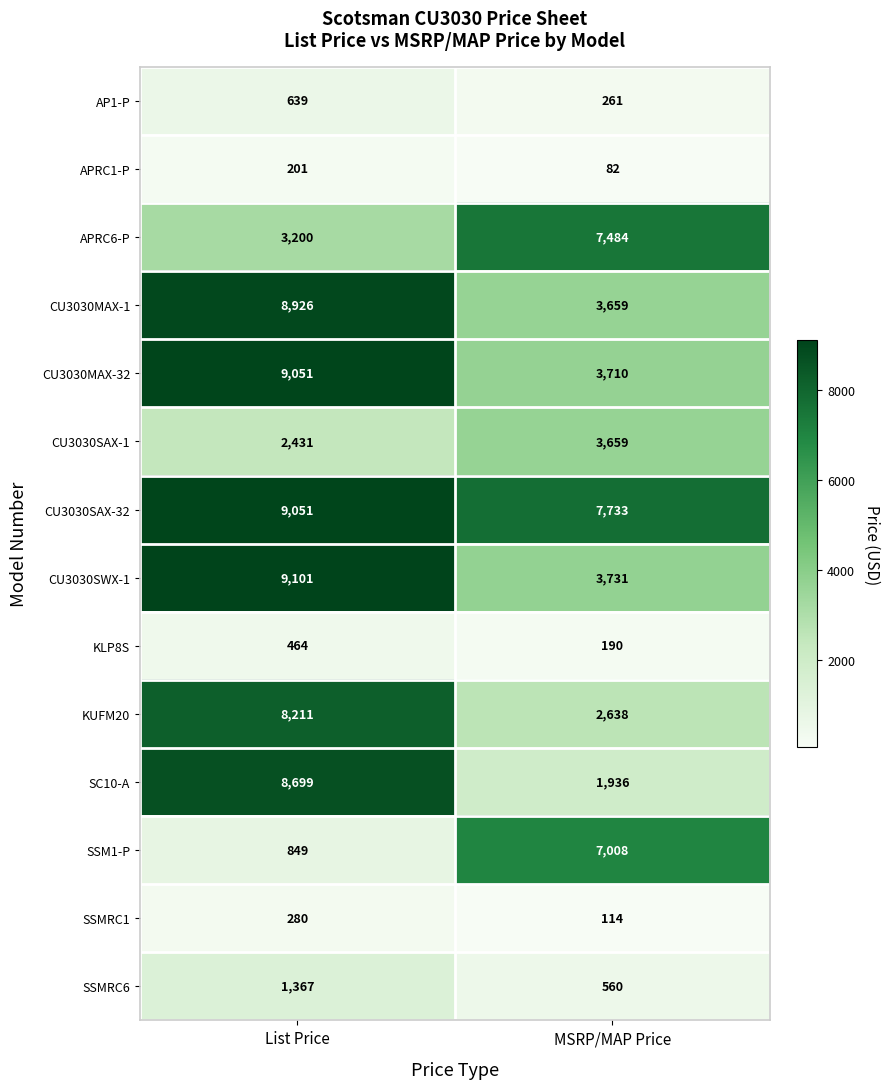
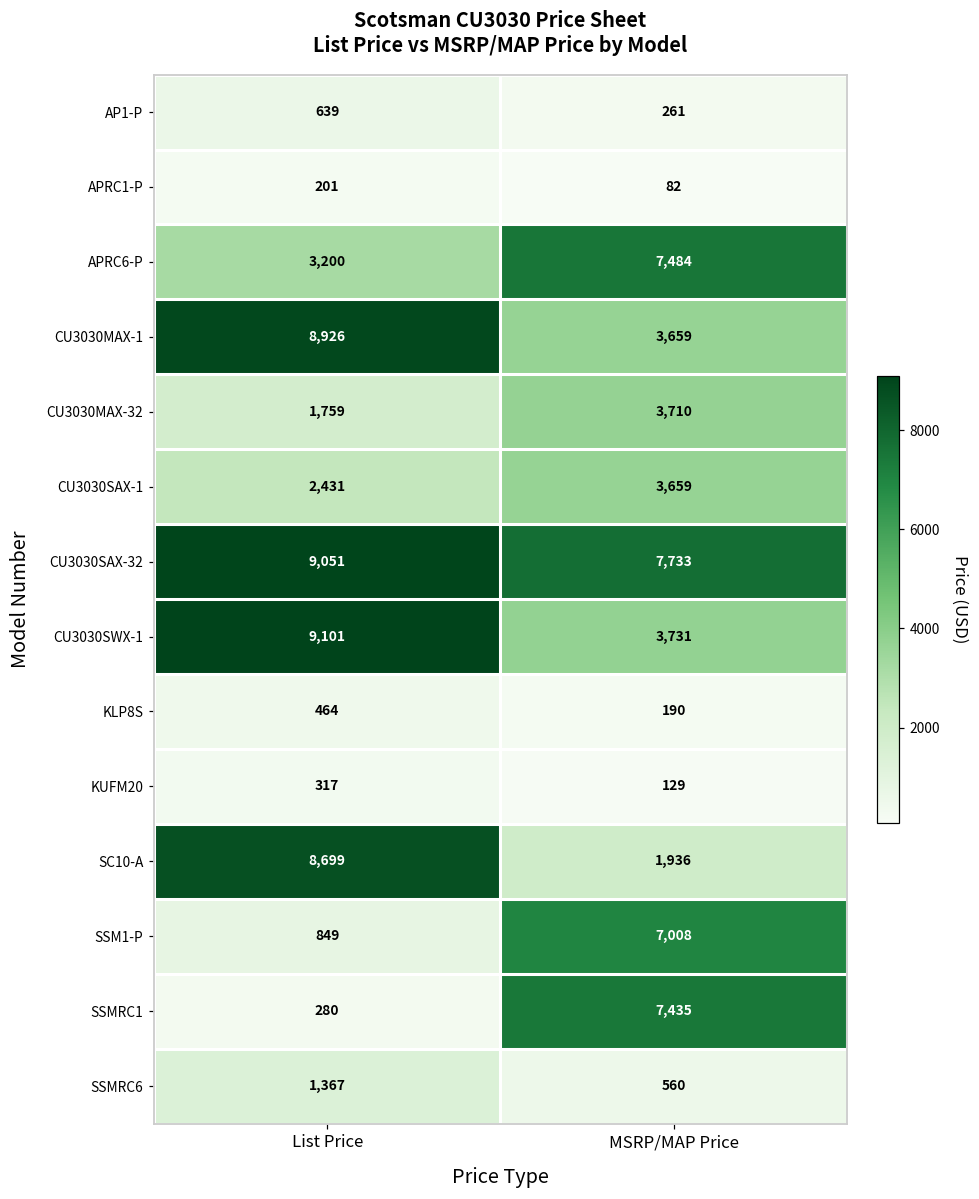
CU3030MAX-32, List Price: 9,051 -> 1,759
KUFM20, List Price: 8,211 -> 317
KUFM20, MSRP/MAP Price: 2,638 -> 129
SSMRC1, MSRP/MAP Price: 114 -> 7,435
